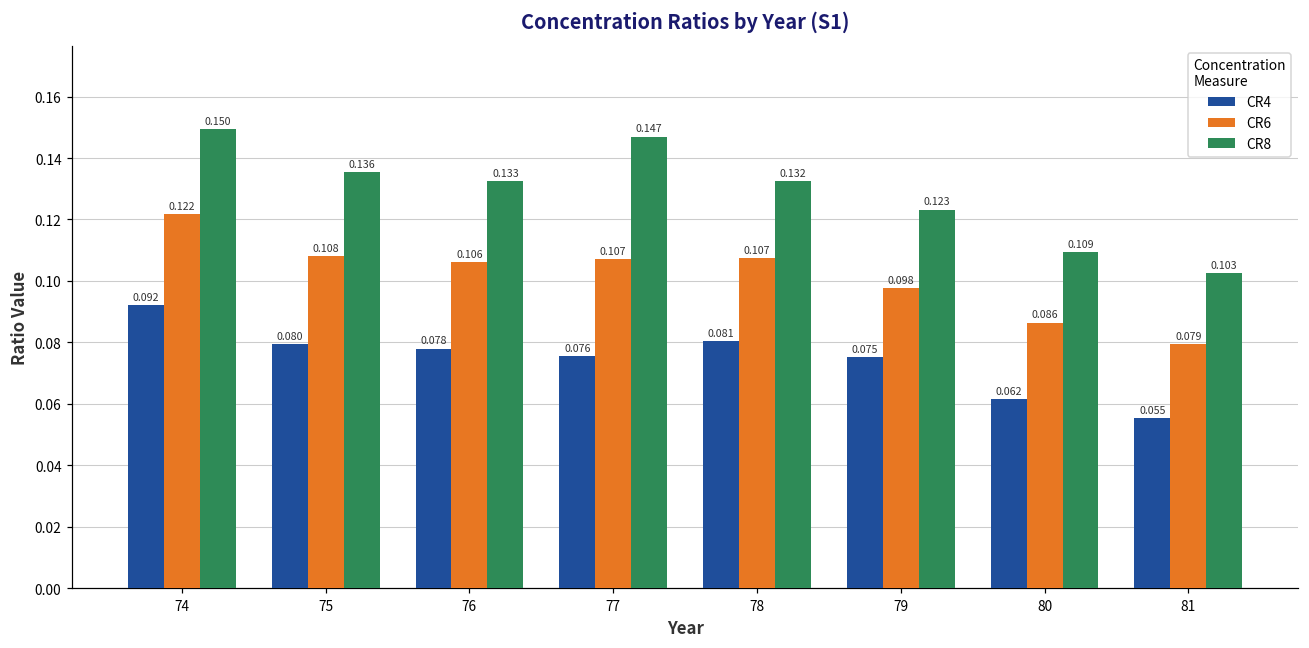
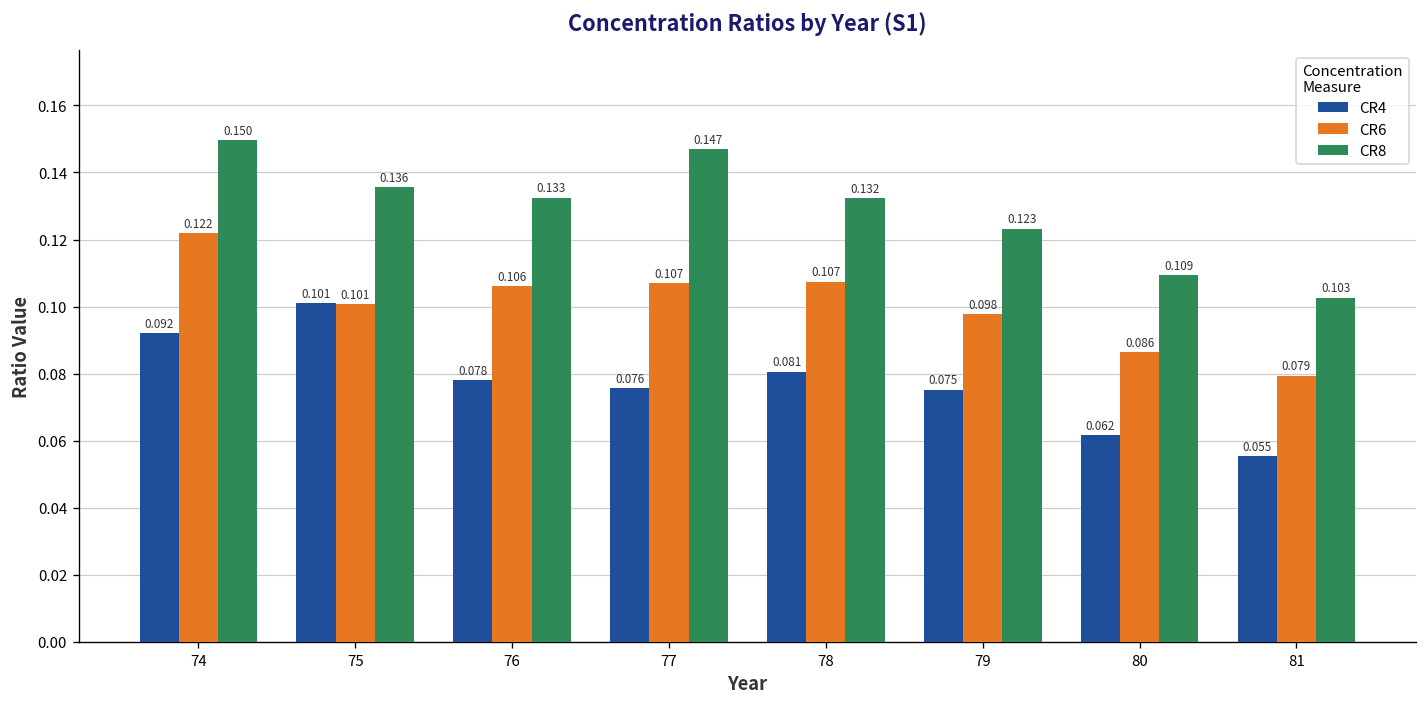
CR4, 75: 0.080 -> 0.101
CR6, 75: 0.108 -> 0.101
